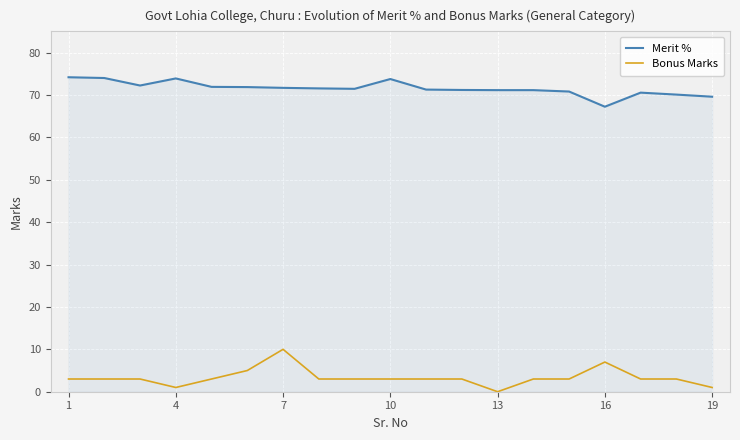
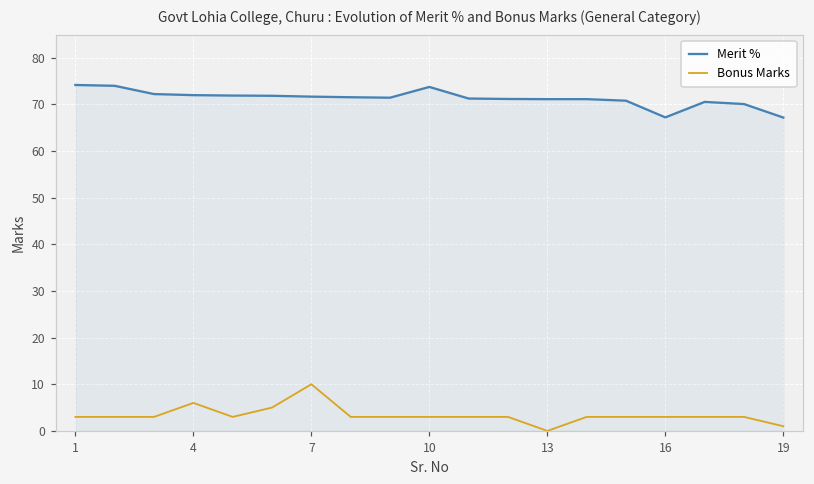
Merit %, 4: 74 -> 72
Bonus Marks, 4: 1 -> 6
Bonus Marks, 16: 7 -> 3
Merit %, 19: 70 -> 67
